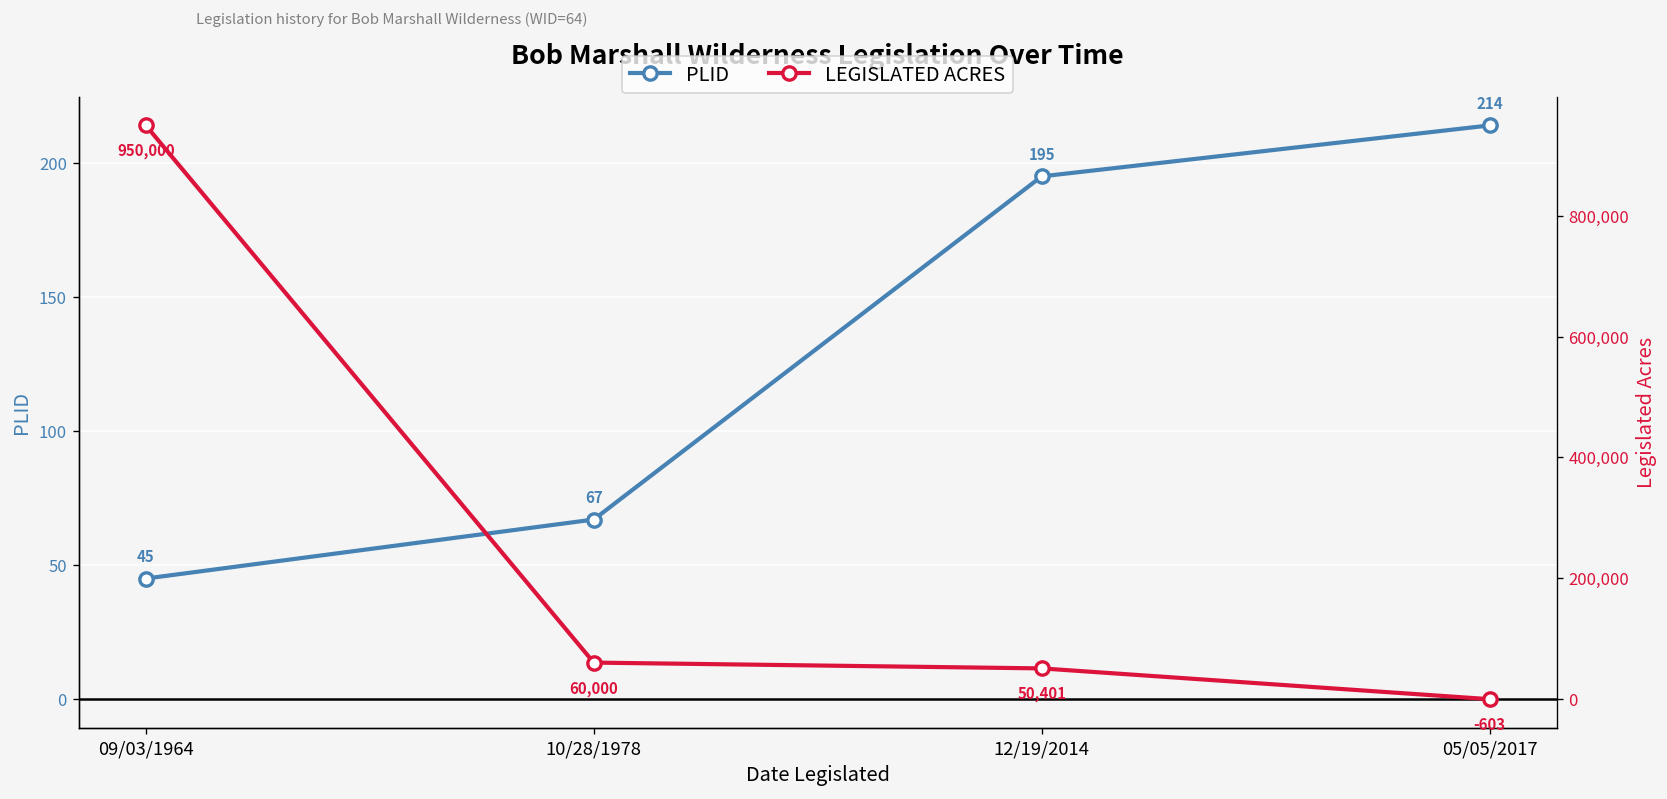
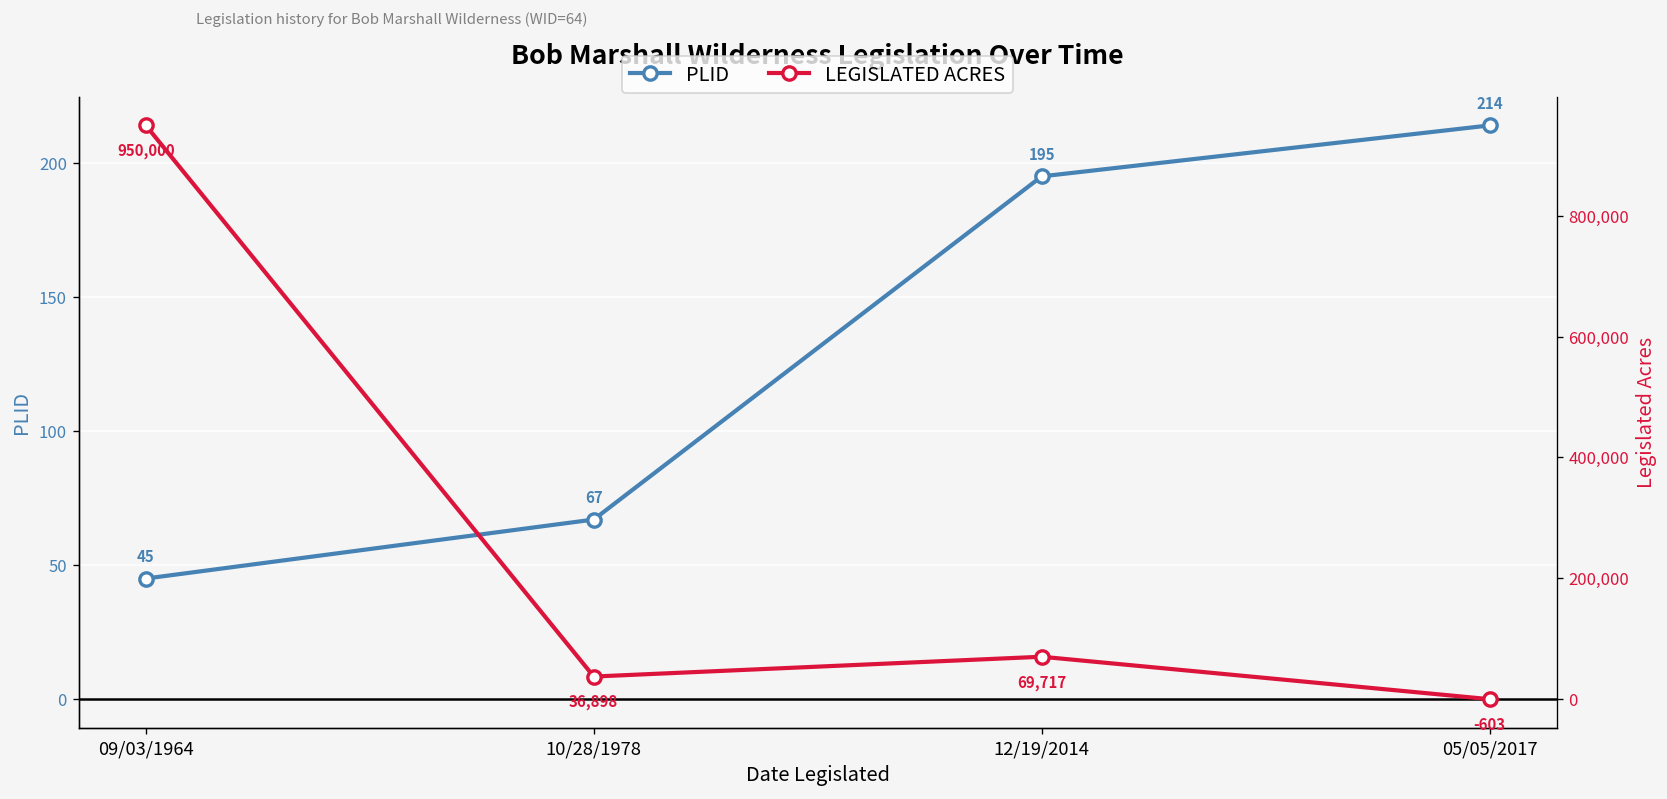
LEGISLATED ACRES, 10/28/1978: 60,000 -> 36,898
LEGISLATED ACRES, 12/19/2014: 50,401 -> 69,717
